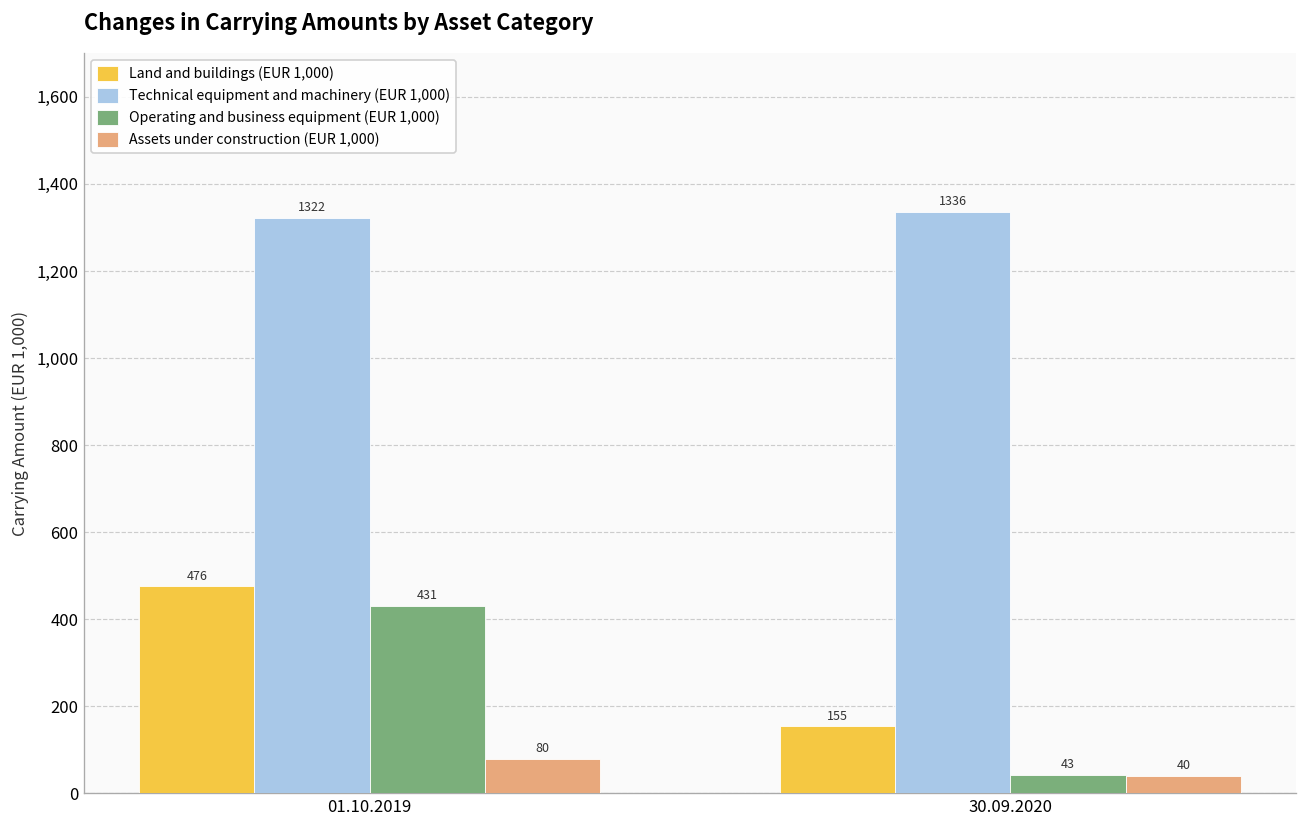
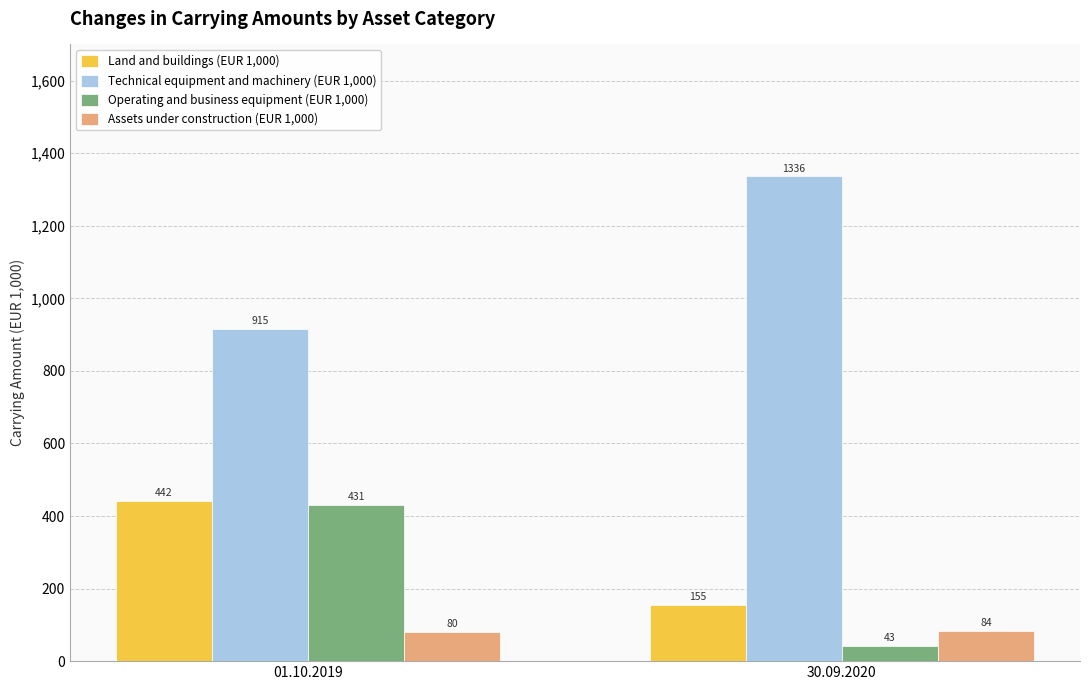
Land and buildings (EUR 1,000), 01.10.2019: 476 -> 442
Technical equipment and machinery (EUR 1,000), 01.10.2019: 1322 -> 915
Assets under construction (EUR 1,000), 30.09.2020: 40 -> 84
